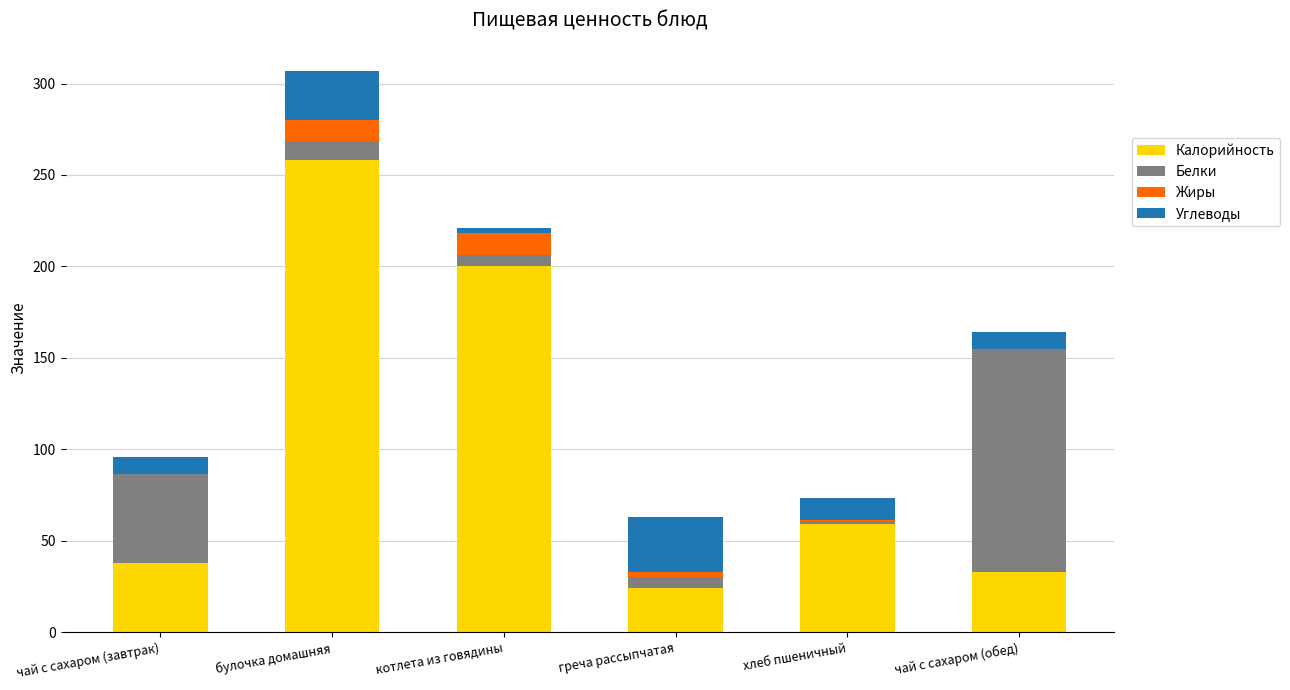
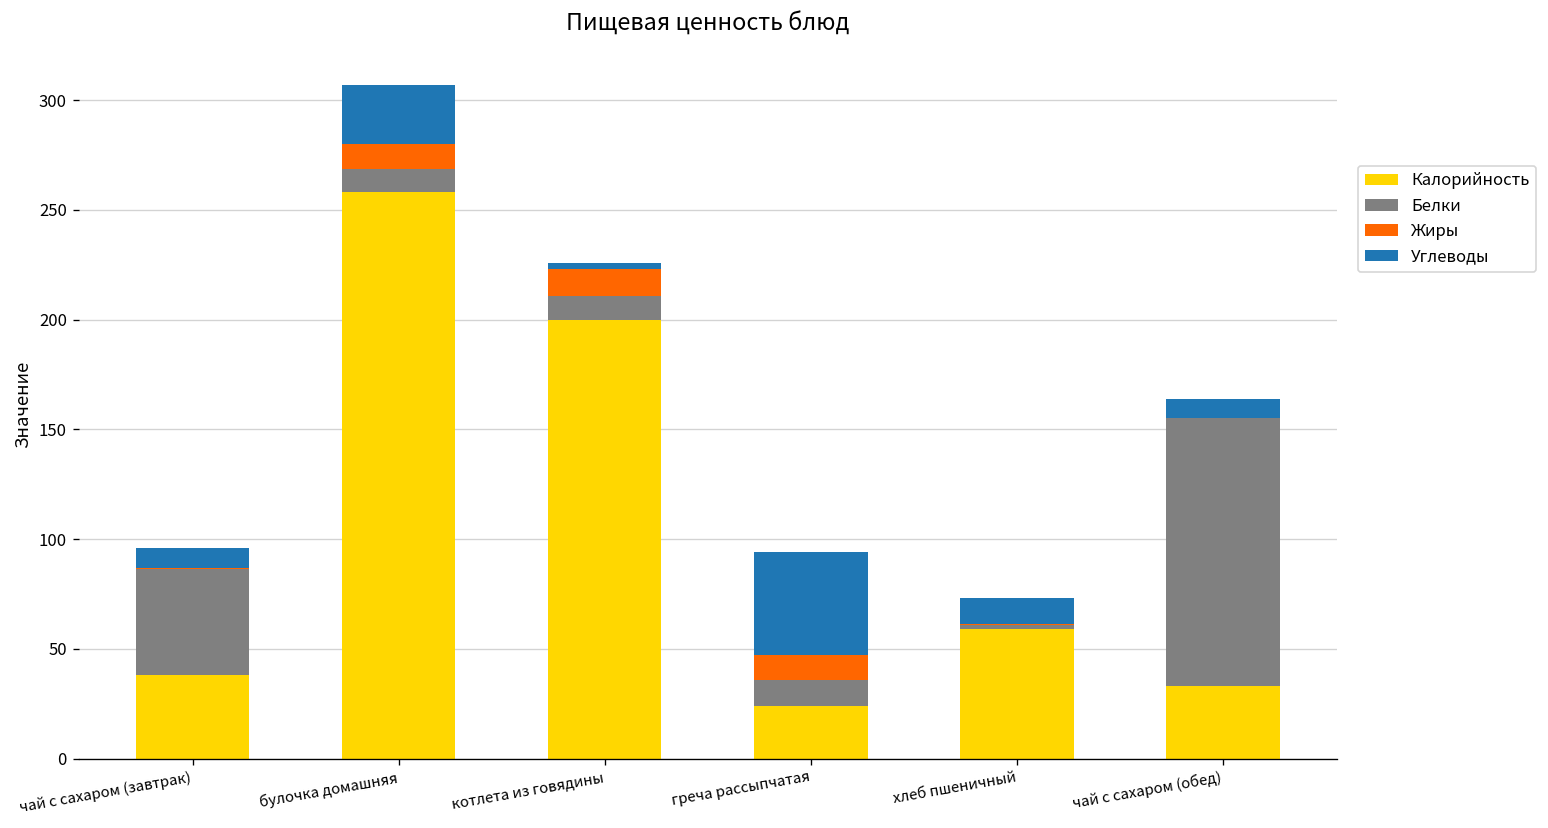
Белки, котлета из говядины: 6 -> 11
Белки, греча рассыпчатая: 6 -> 12
Жиры, греча рассыпчатая: 3 -> 11
Углеводы, греча рассыпчатая: 30 -> 47
